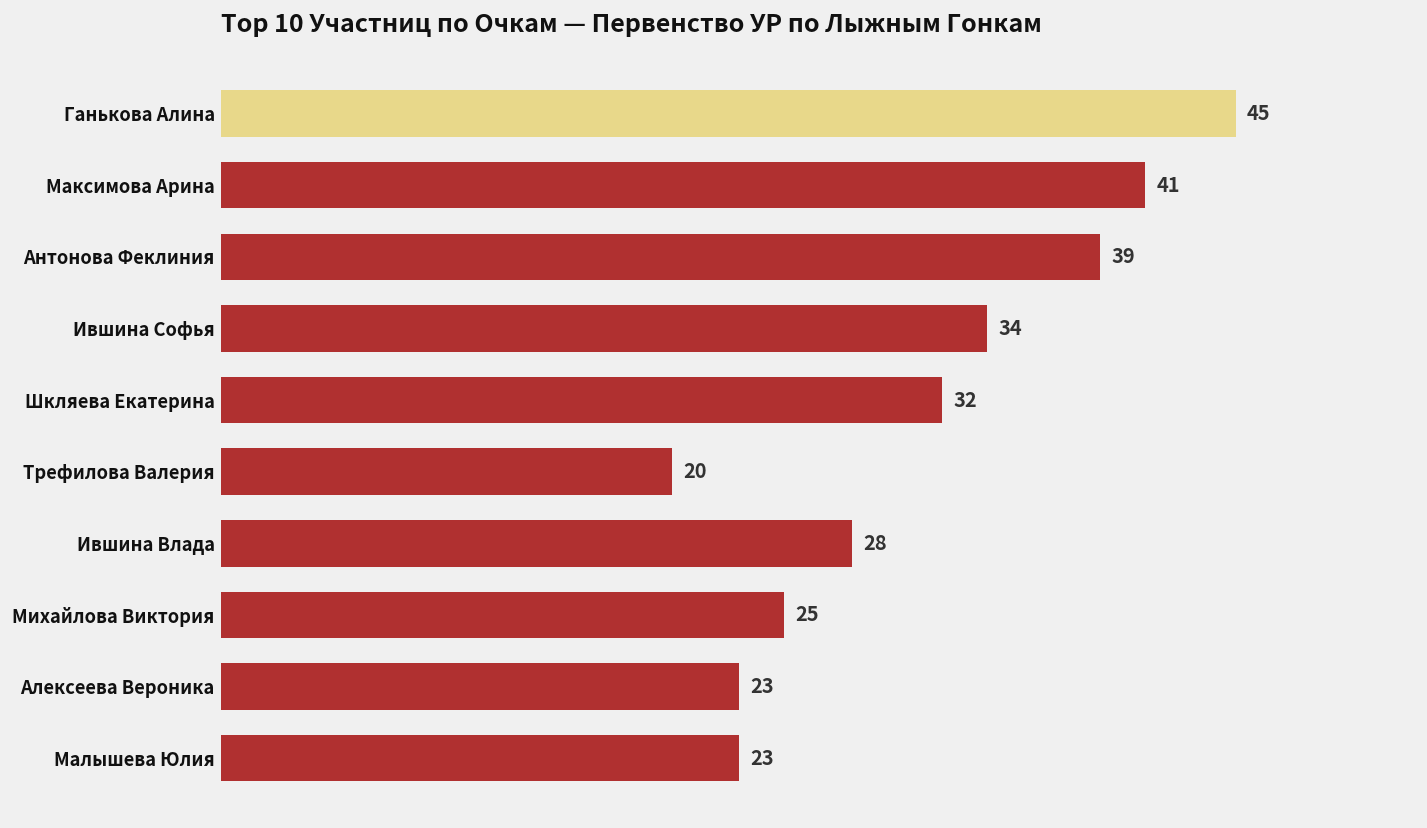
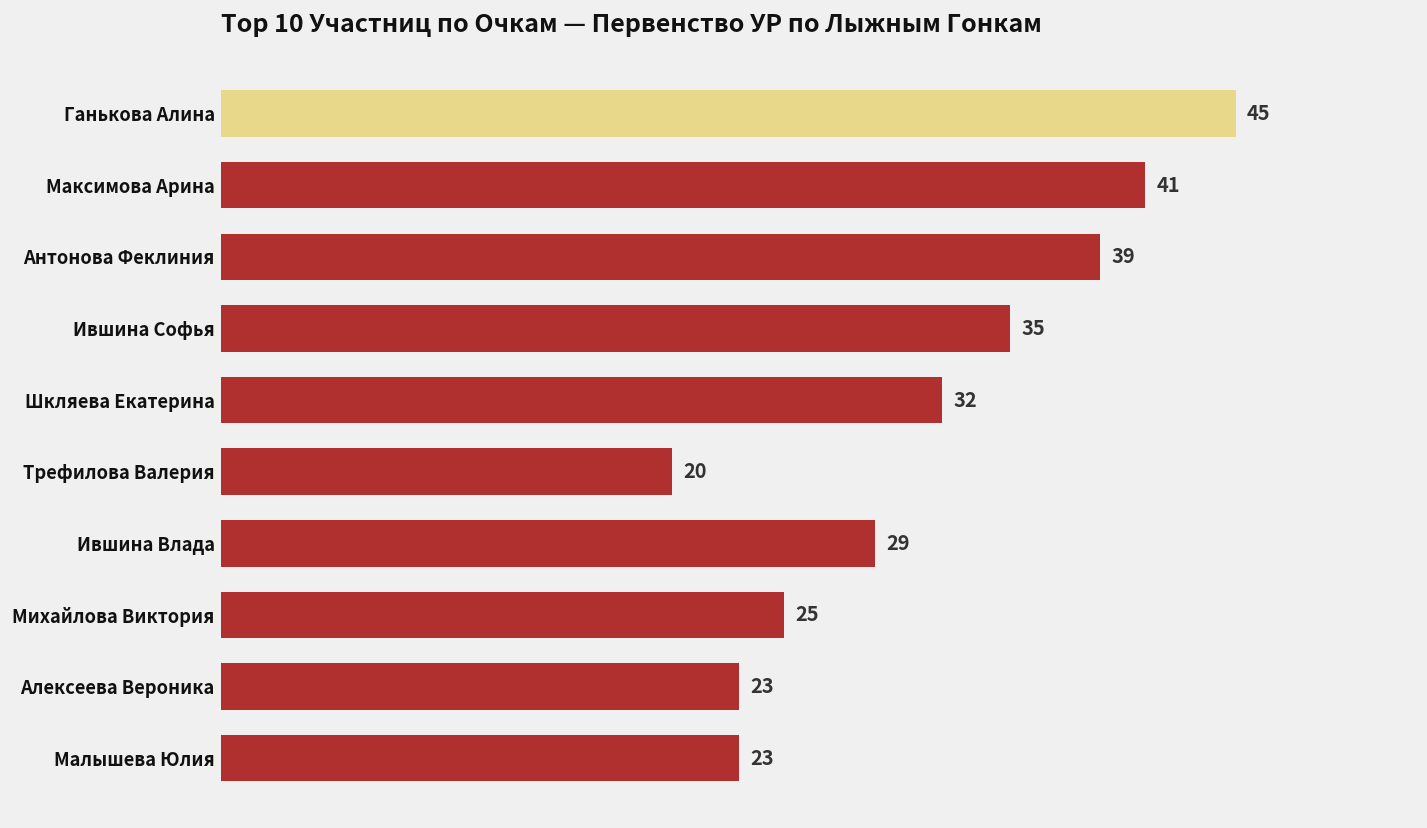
Ившина Софья: 34 -> 35
Ившина Влада: 28 -> 29
